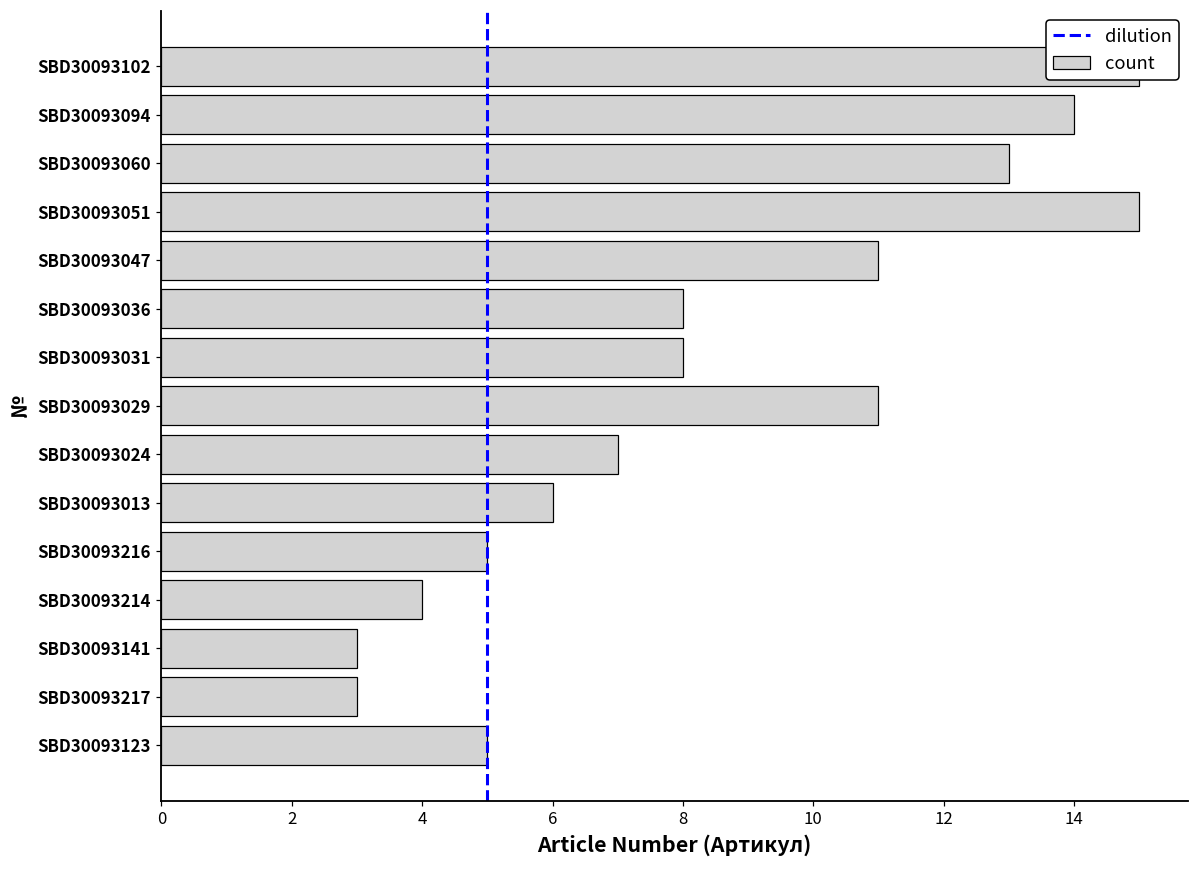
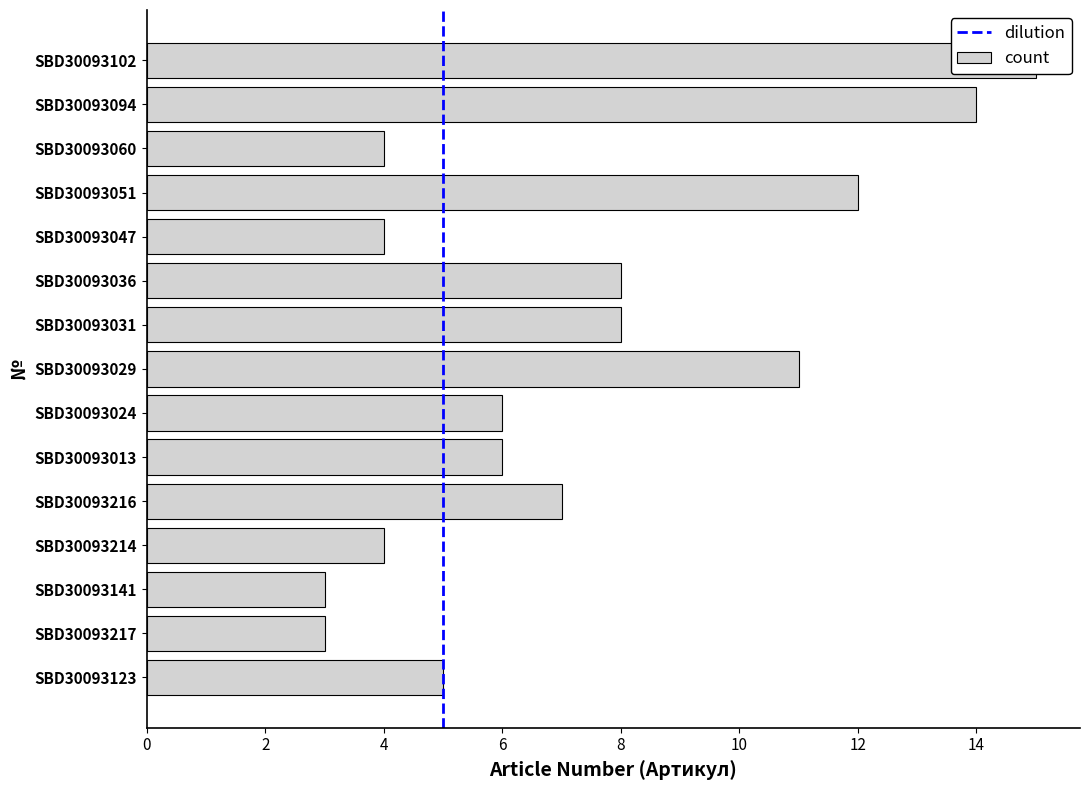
SBD30093060: 13 -> 4
SBD30093051: 15 -> 12
SBD30093047: 11 -> 4
SBD30093024: 7 -> 6
SBD30093216: 5 -> 7
